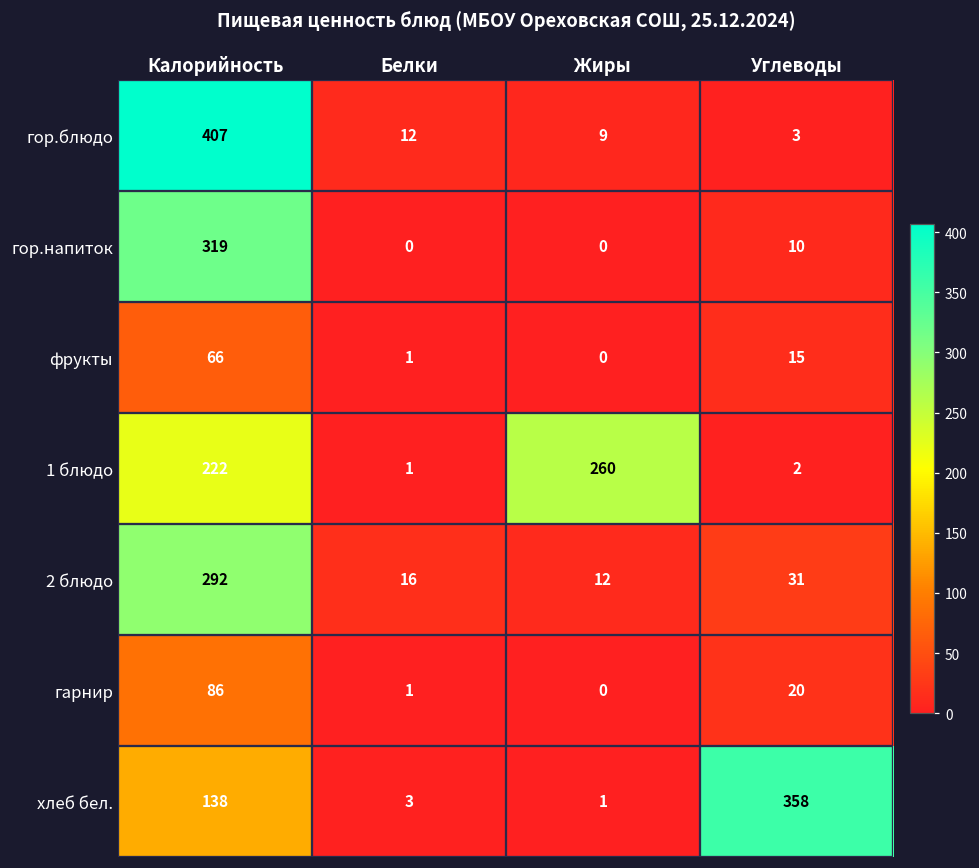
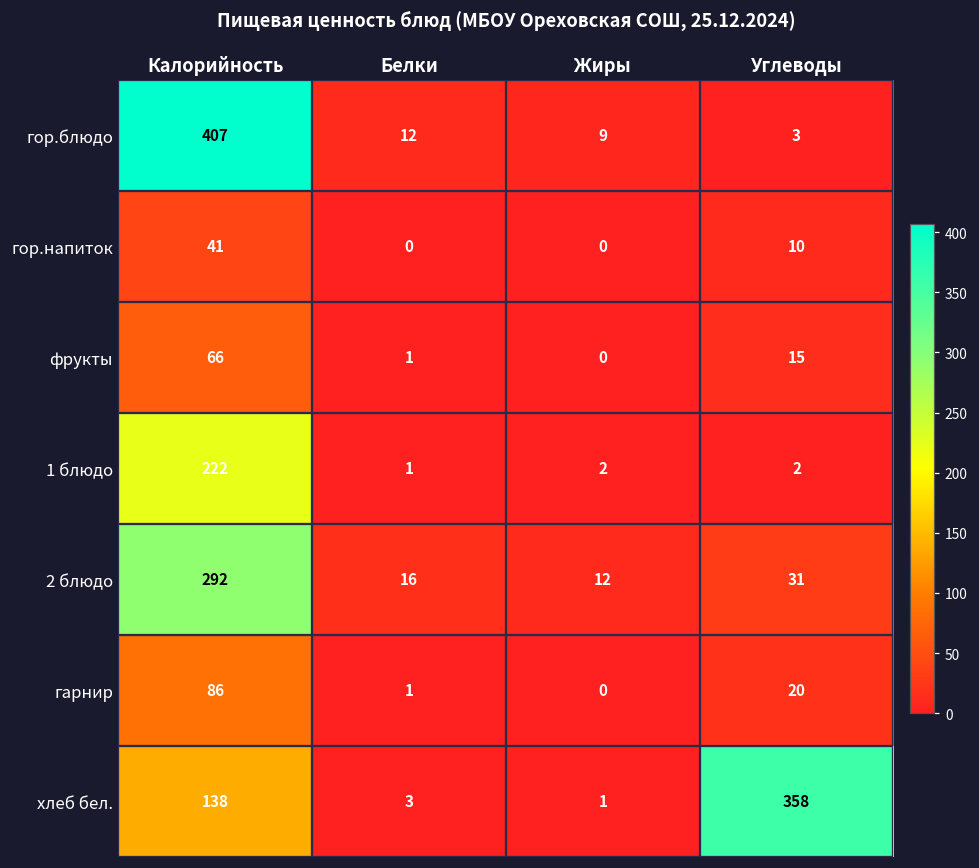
гор.напиток, Калорийность: 319 -> 41
1 блюдо, Жиры: 260 -> 2
